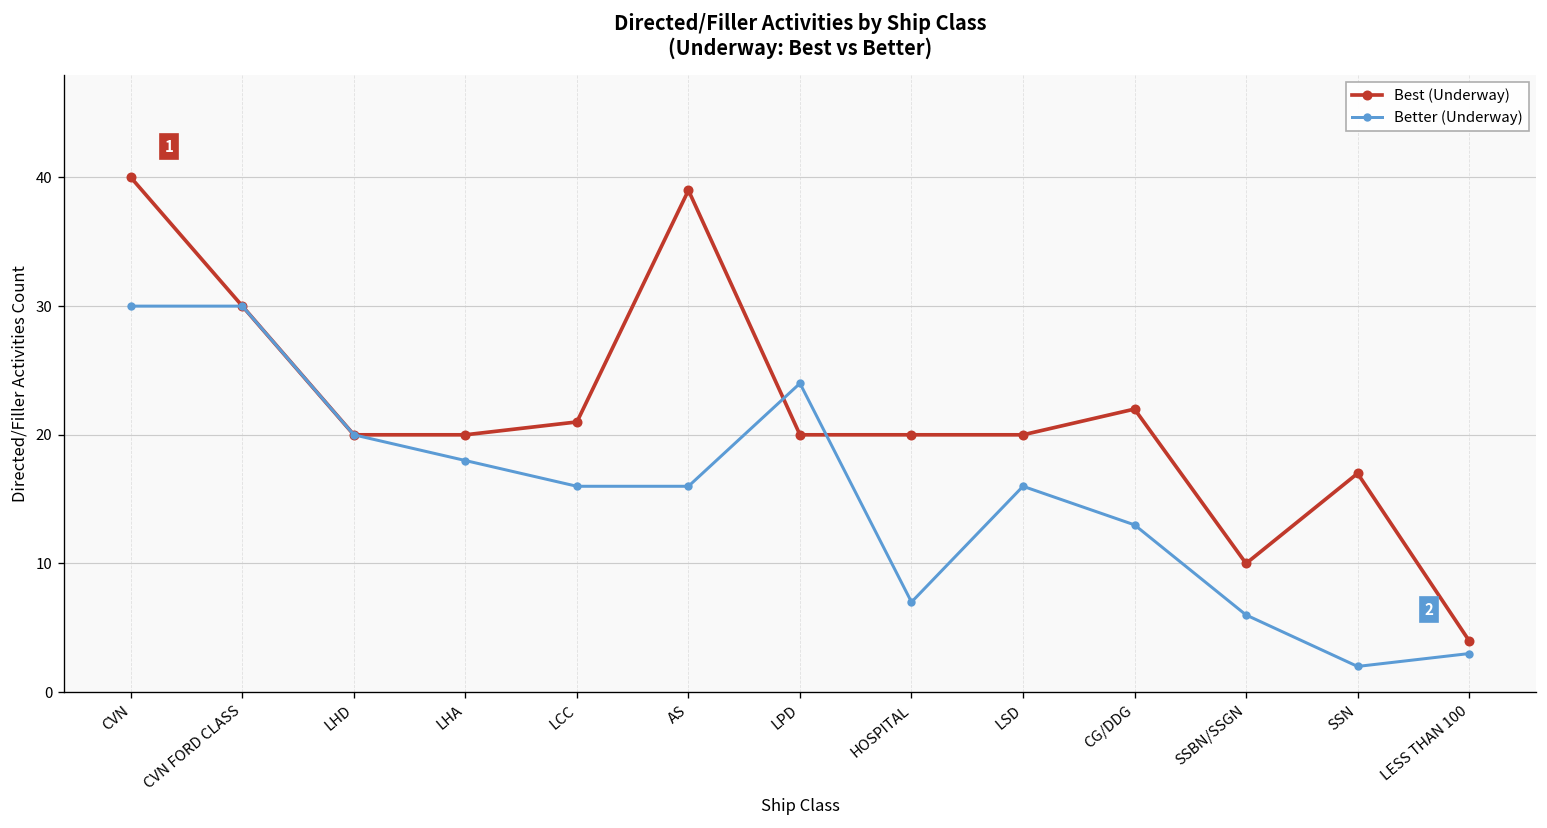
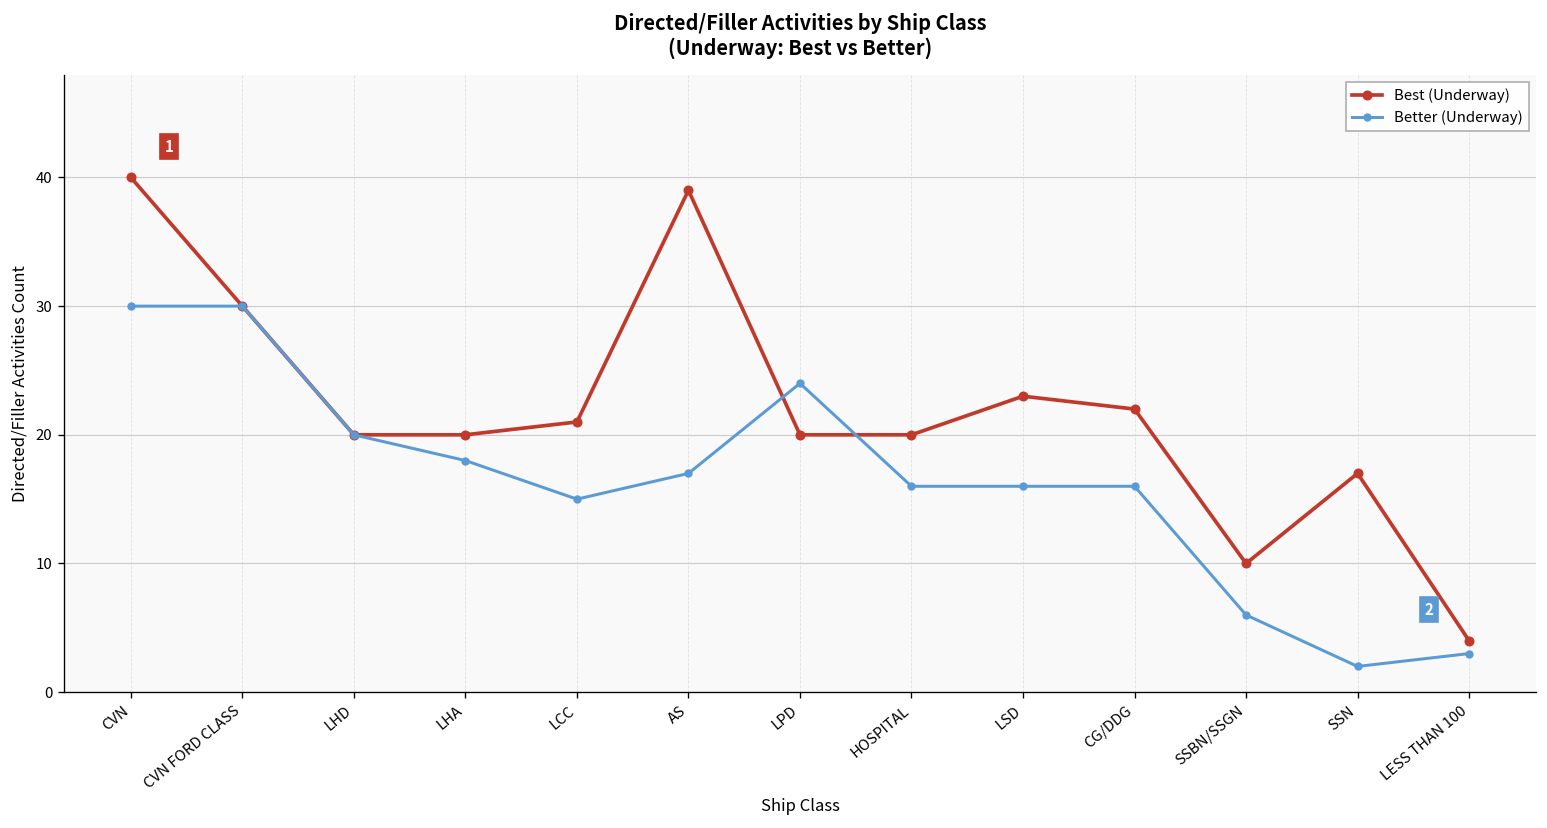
Better (Underway), LCC: 16 -> 15
Better (Underway), AS: 16 -> 17
Better (Underway), HOSPITAL: 7 -> 16
Best (Underway), LSD: 20 -> 23
Better (Underway), CG/DDG: 13 -> 16
